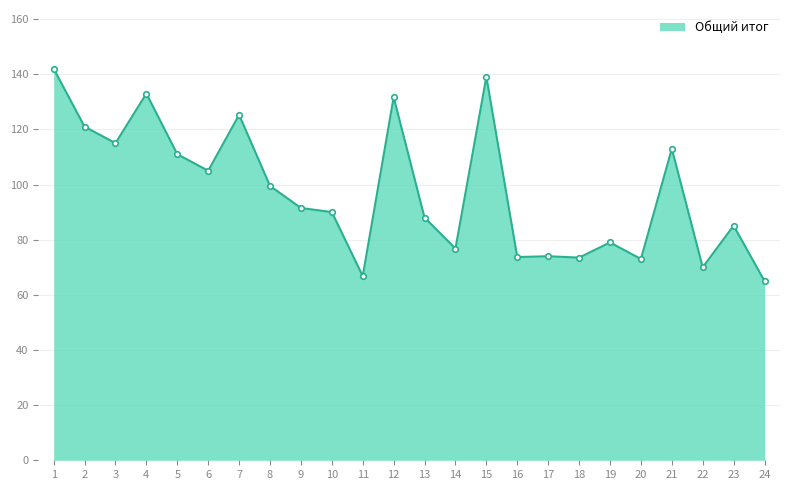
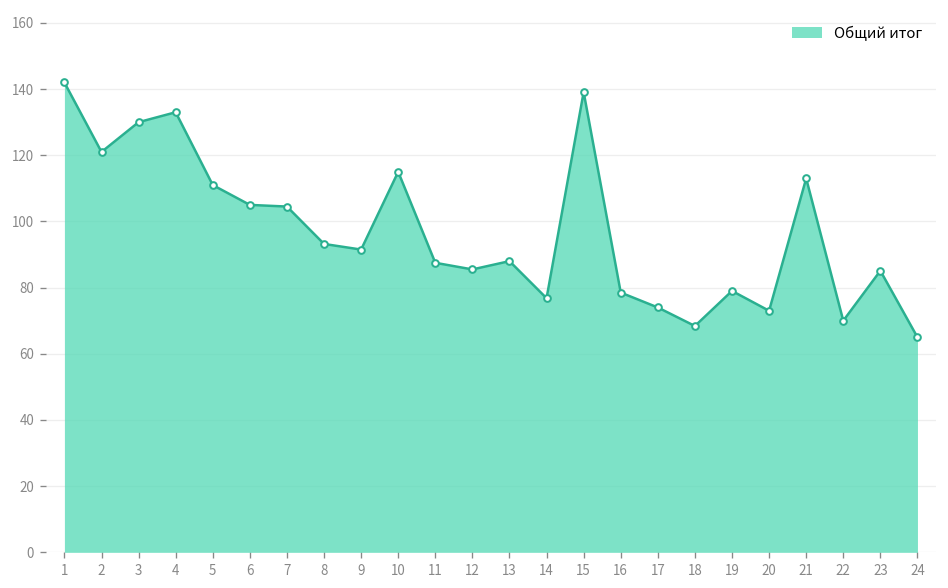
3: 115 -> 130
7: 125 -> 105
8: 100 -> 93
10: 90 -> 115
11: 67 -> 88
12: 132 -> 86
16: 74 -> 79
18: 74 -> 68
